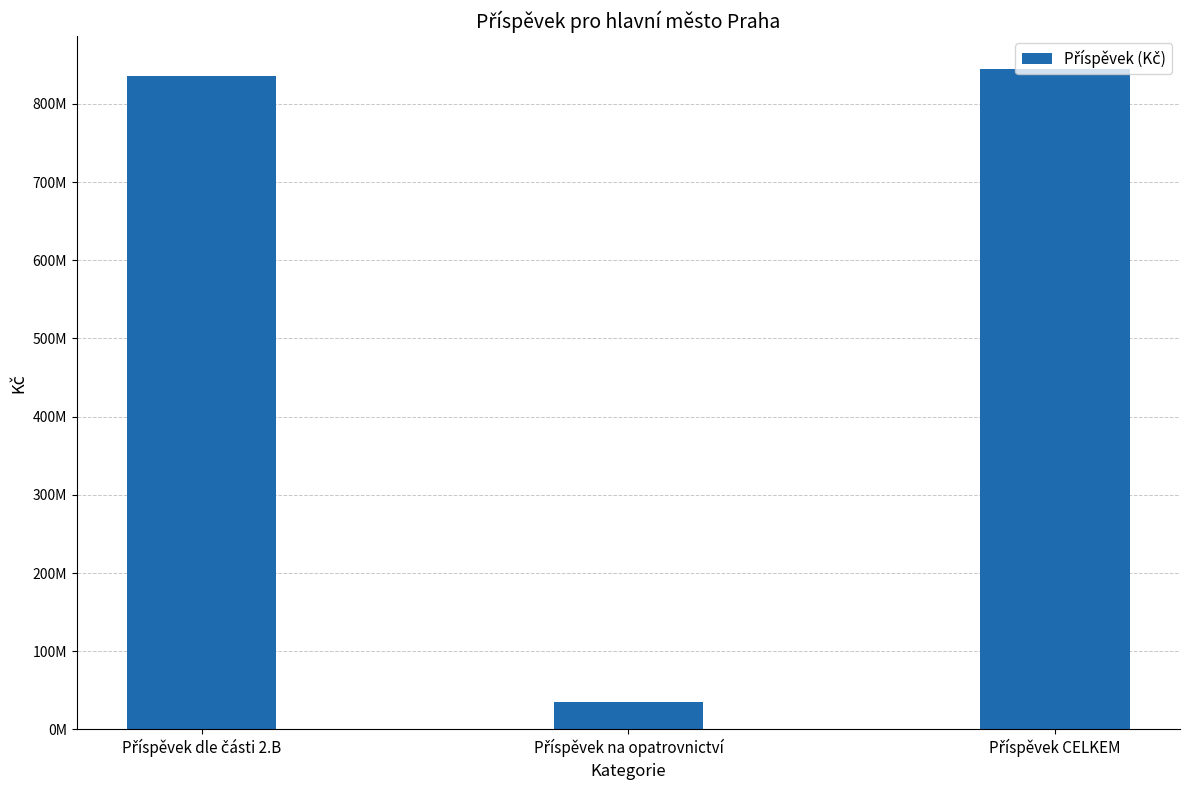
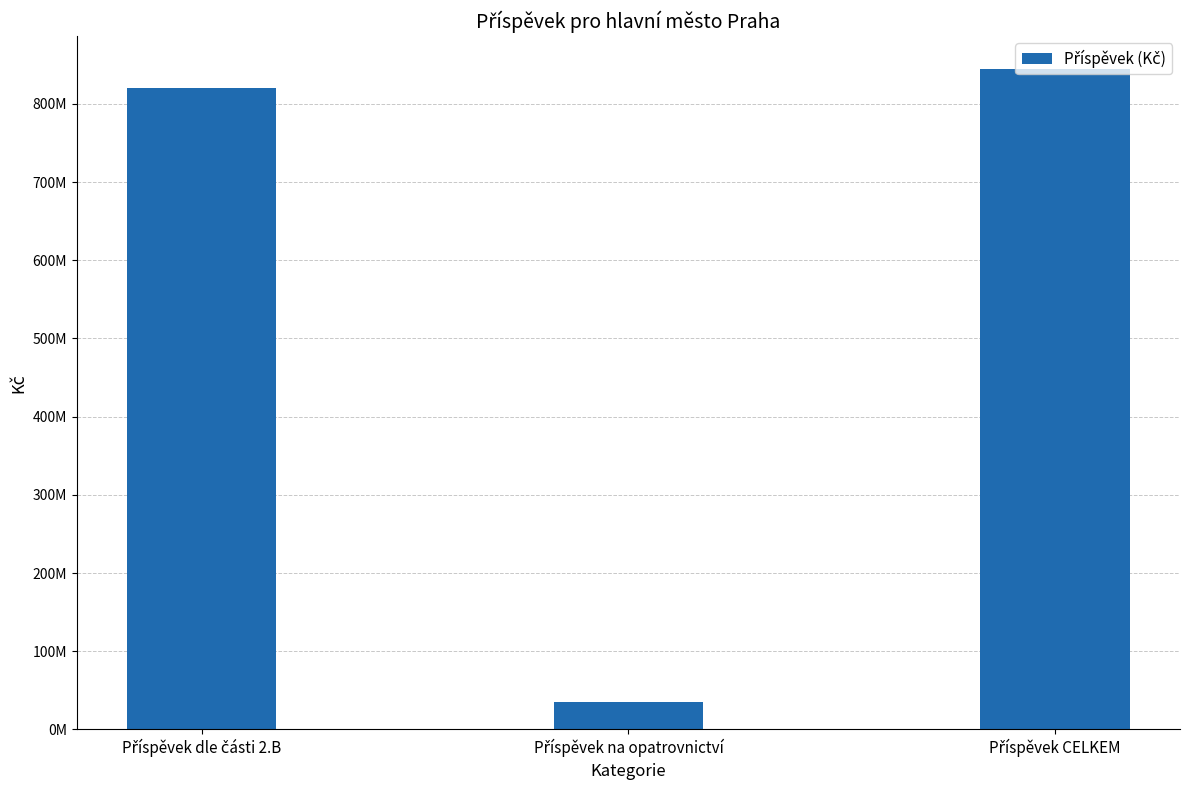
Příspěvek dle části 2.B: 840000000 -> 820000000
